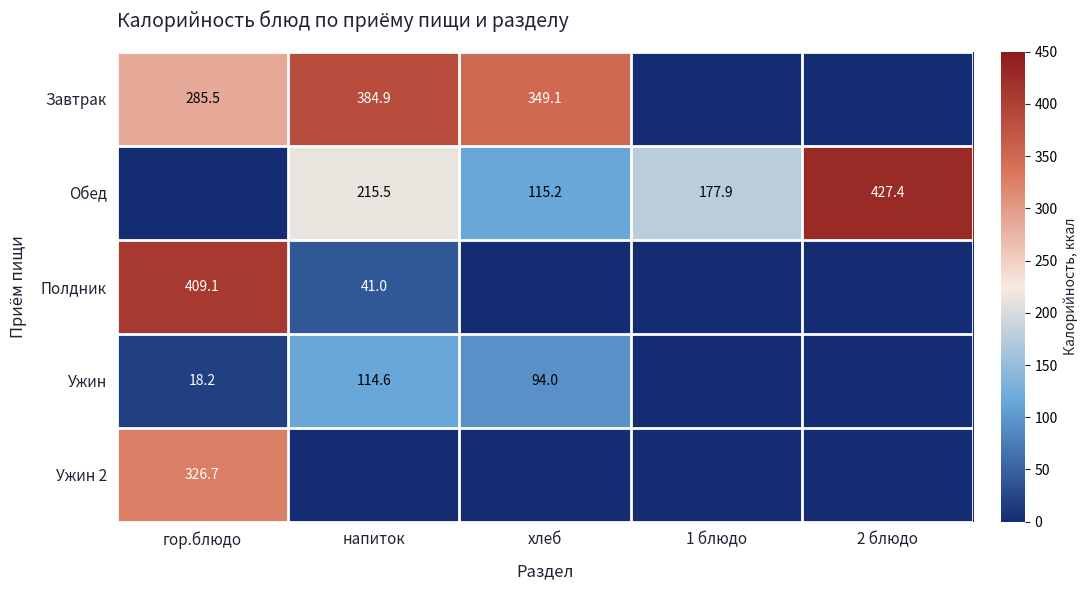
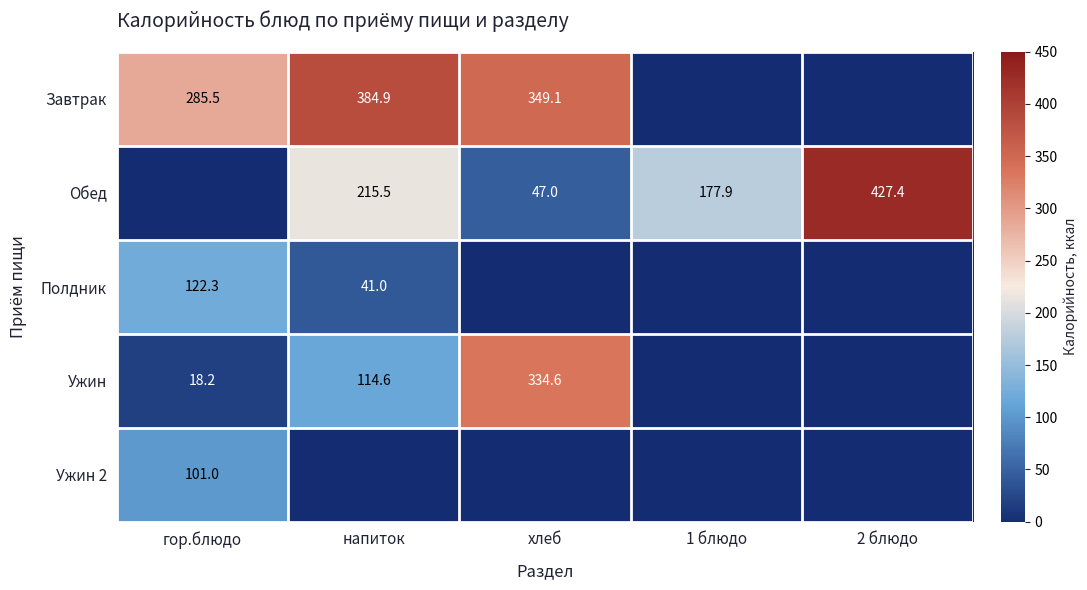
Обед, хлеб: 115.2 -> 47.0
Полдник, гор.блюдо: 409.1 -> 122.3
Ужин, хлеб: 94.0 -> 334.6
Ужин 2, гор.блюдо: 326.7 -> 101.0
